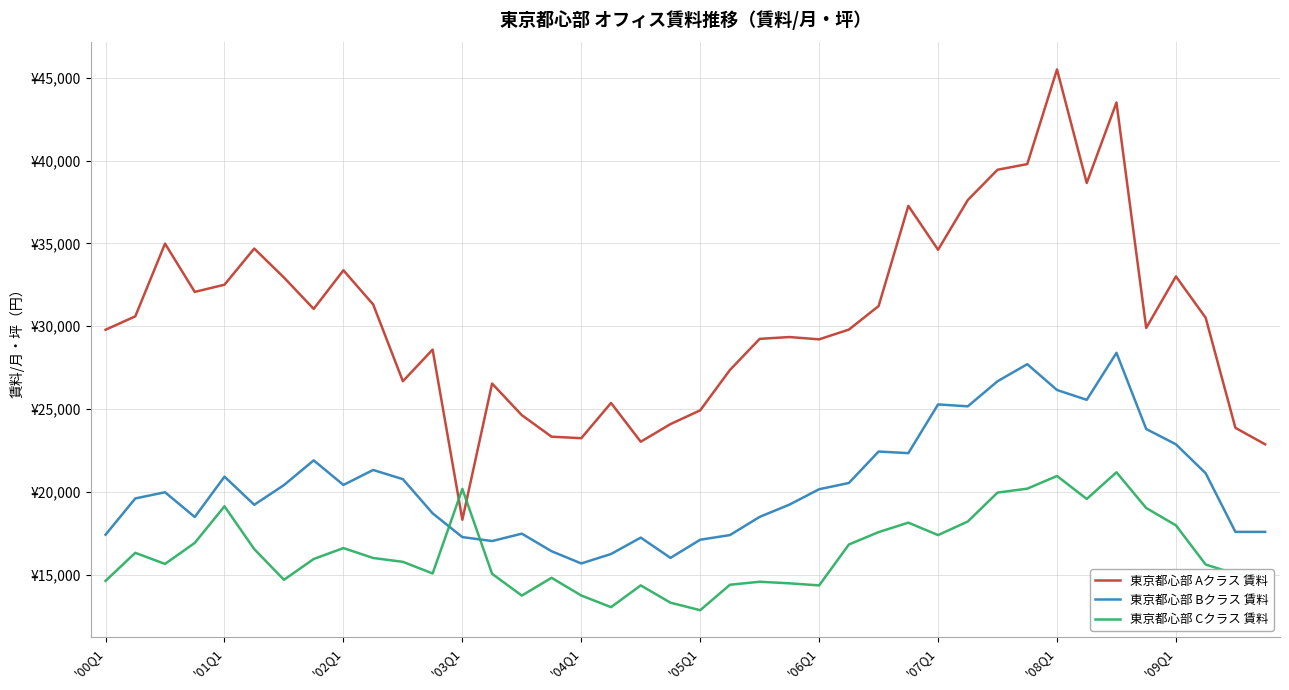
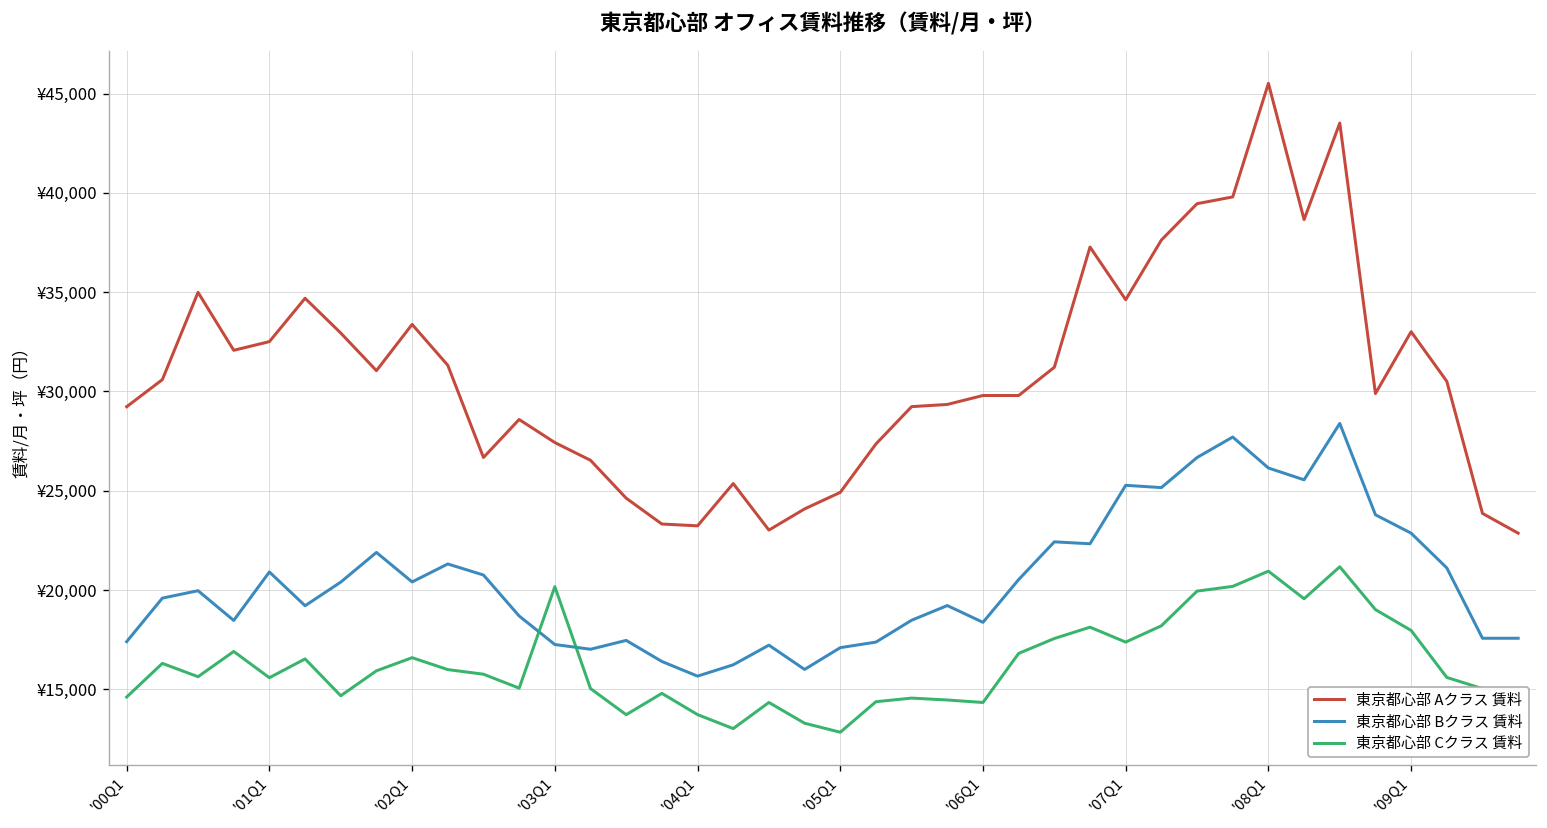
東京都心部 Aクラス 賃料, '00Q1: ¥29,800 -> ¥29,200
東京都心部 Cクラス 賃料, '01Q1: ¥19,100 -> ¥15,600
東京都心部 Aクラス 賃料, '03Q1: ¥18,300 -> ¥27,400
東京都心部 Aクラス 賃料, '06Q1: ¥29,200 -> ¥29,800
東京都心部 Bクラス 賃料, '06Q1: ¥20,200 -> ¥18,400
